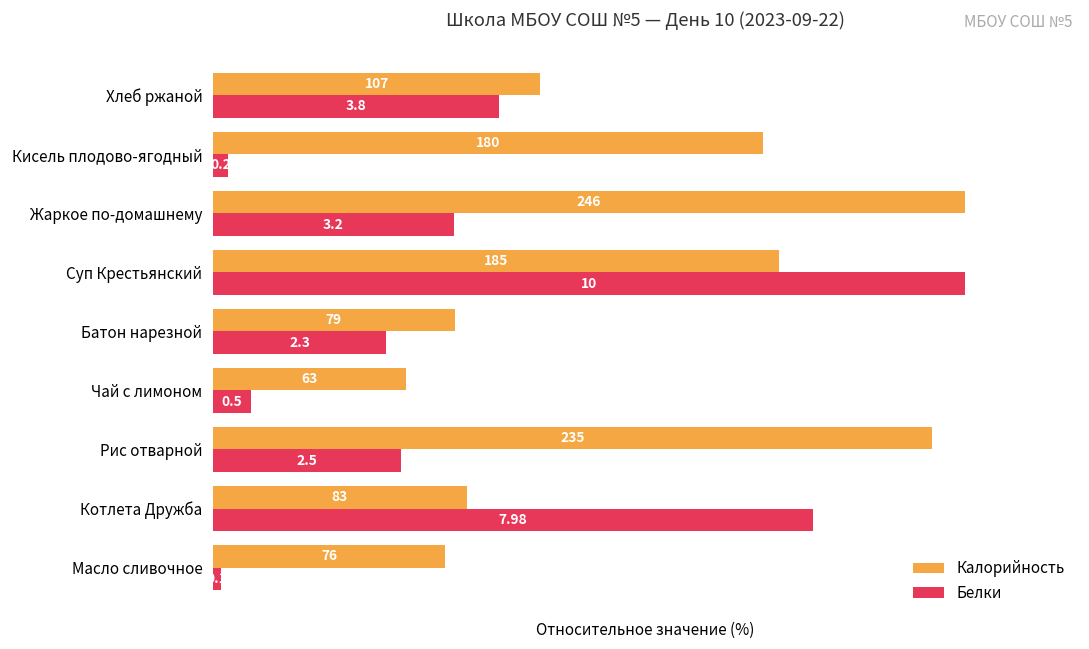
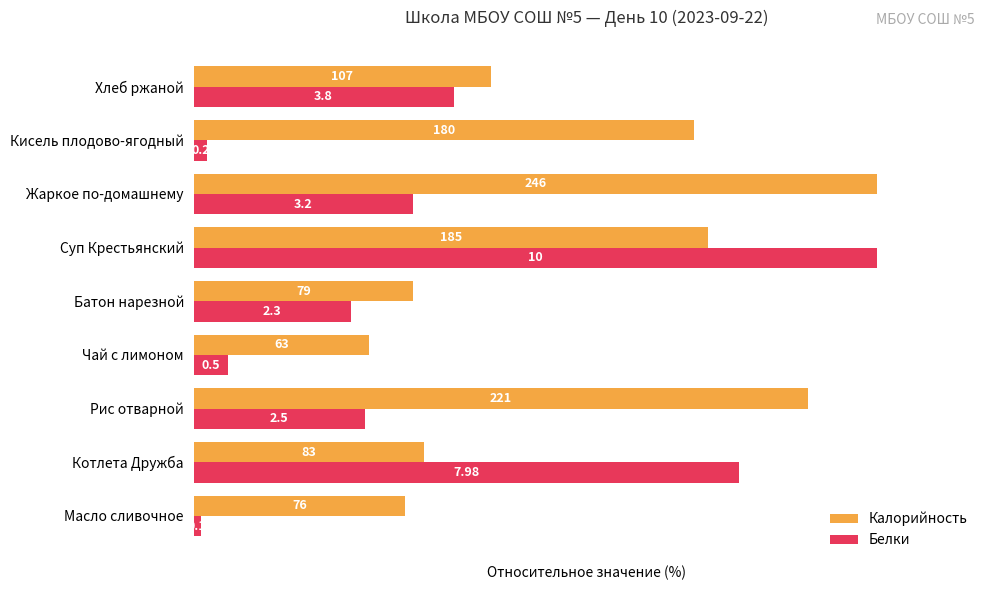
Калорийность, Рис отварной: 235 -> 221
